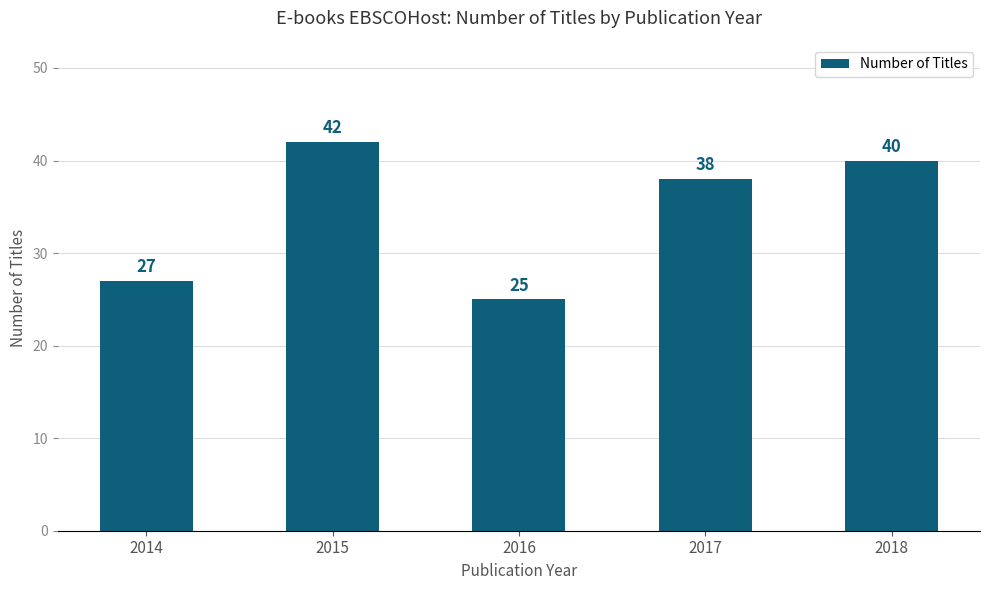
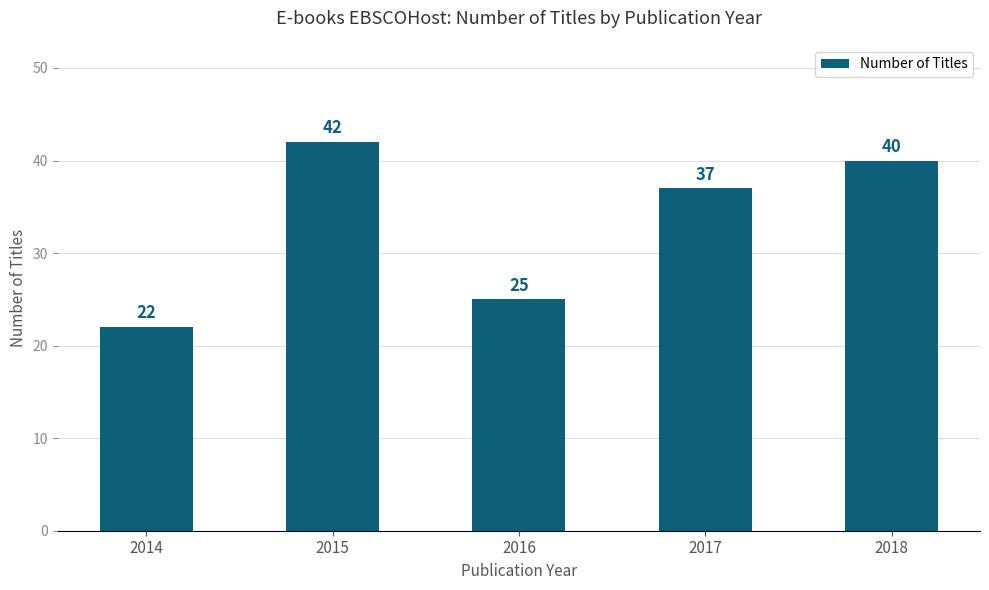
2014: 27 -> 22
2017: 38 -> 37
